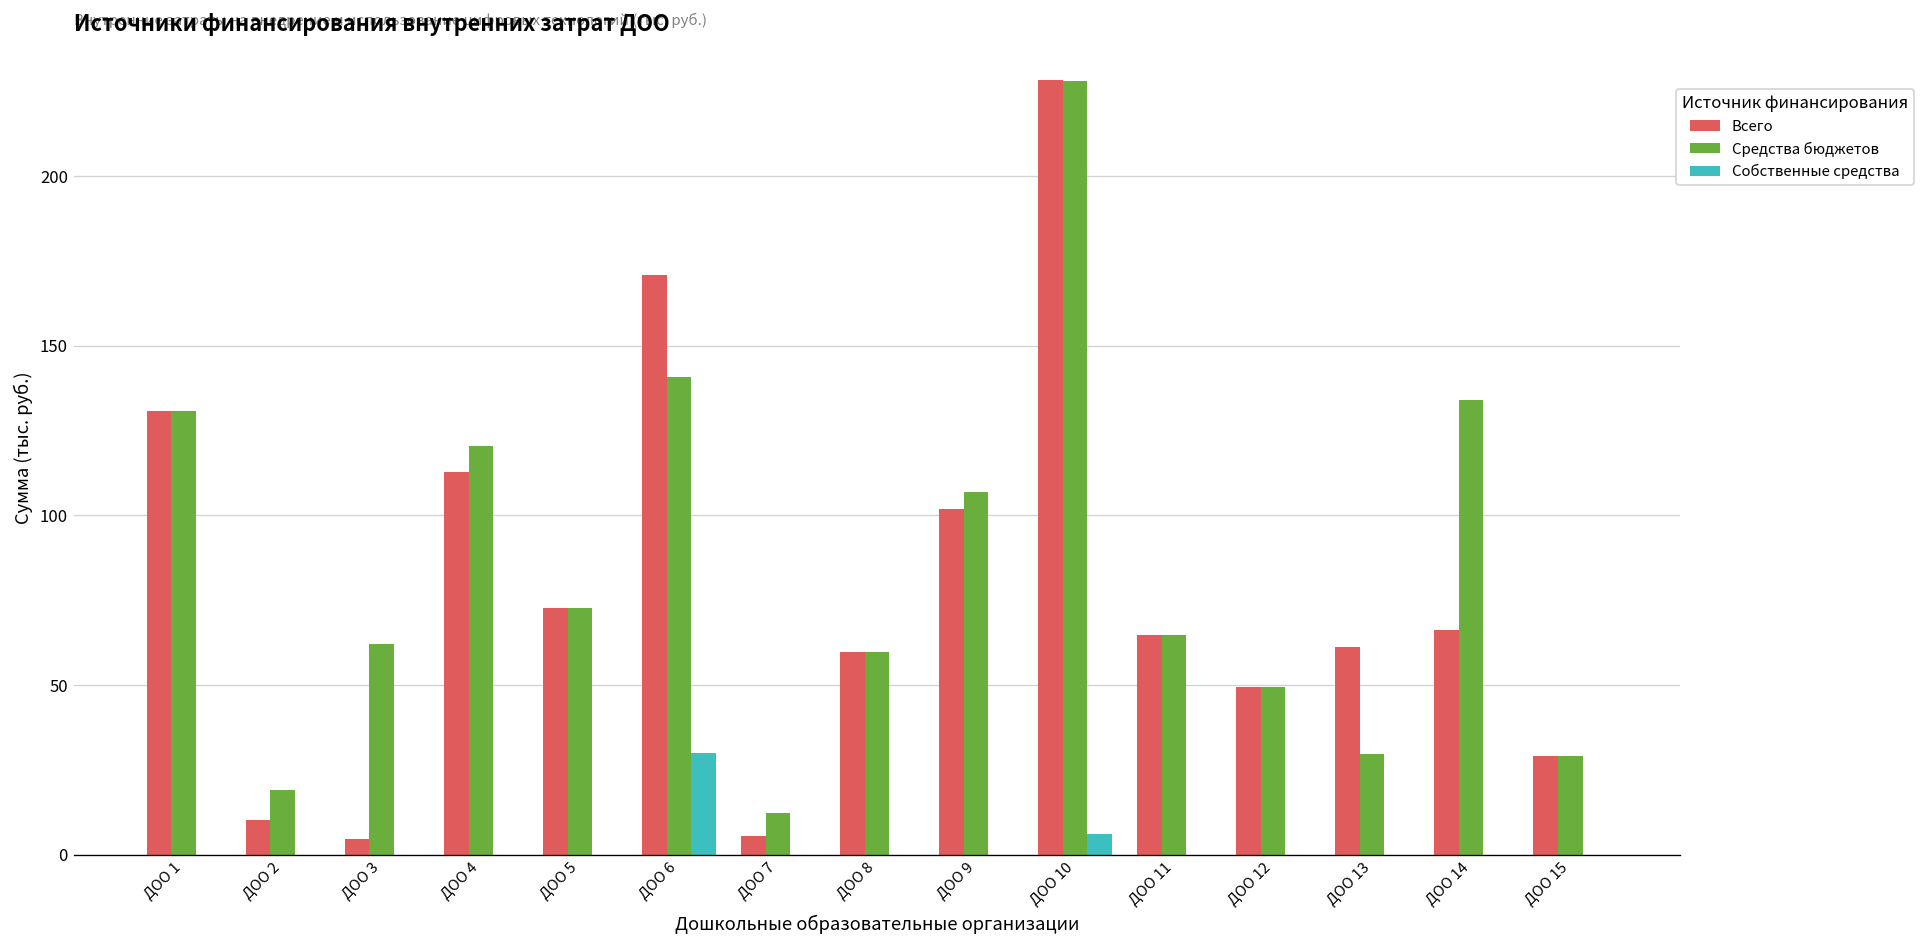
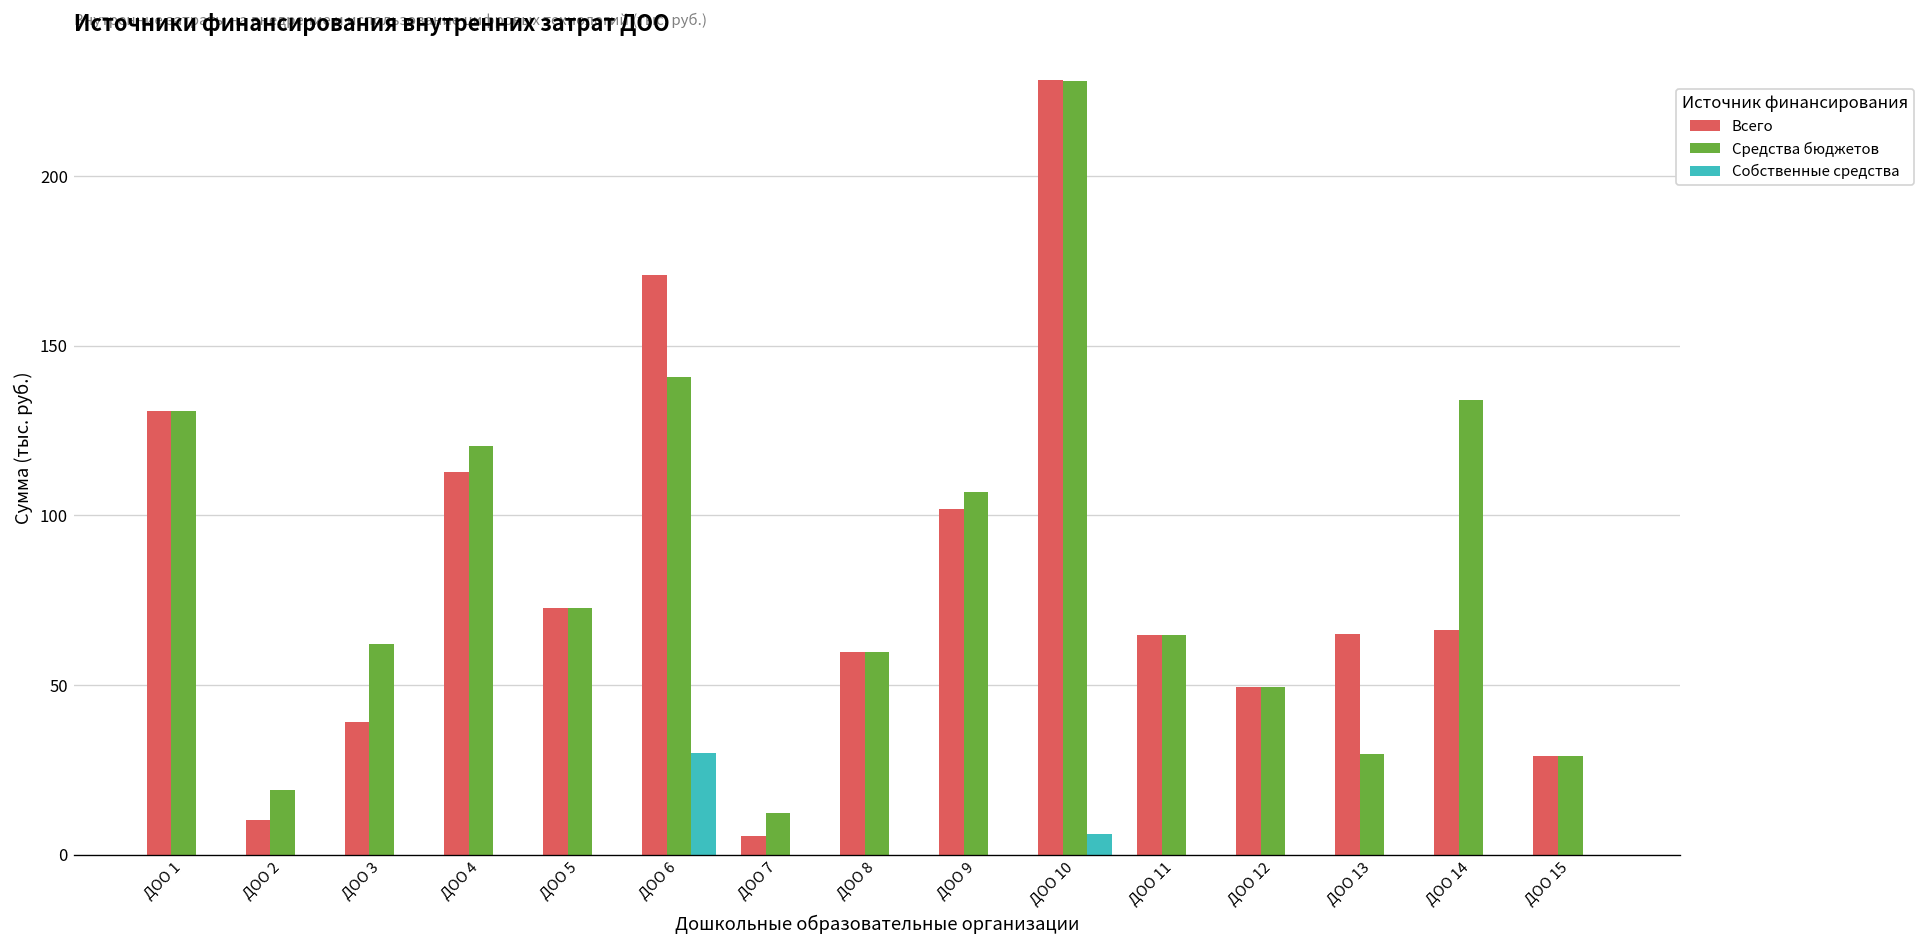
Всего, ДОО 3: 5 -> 39
Всего, ДОО 13: 61 -> 65
